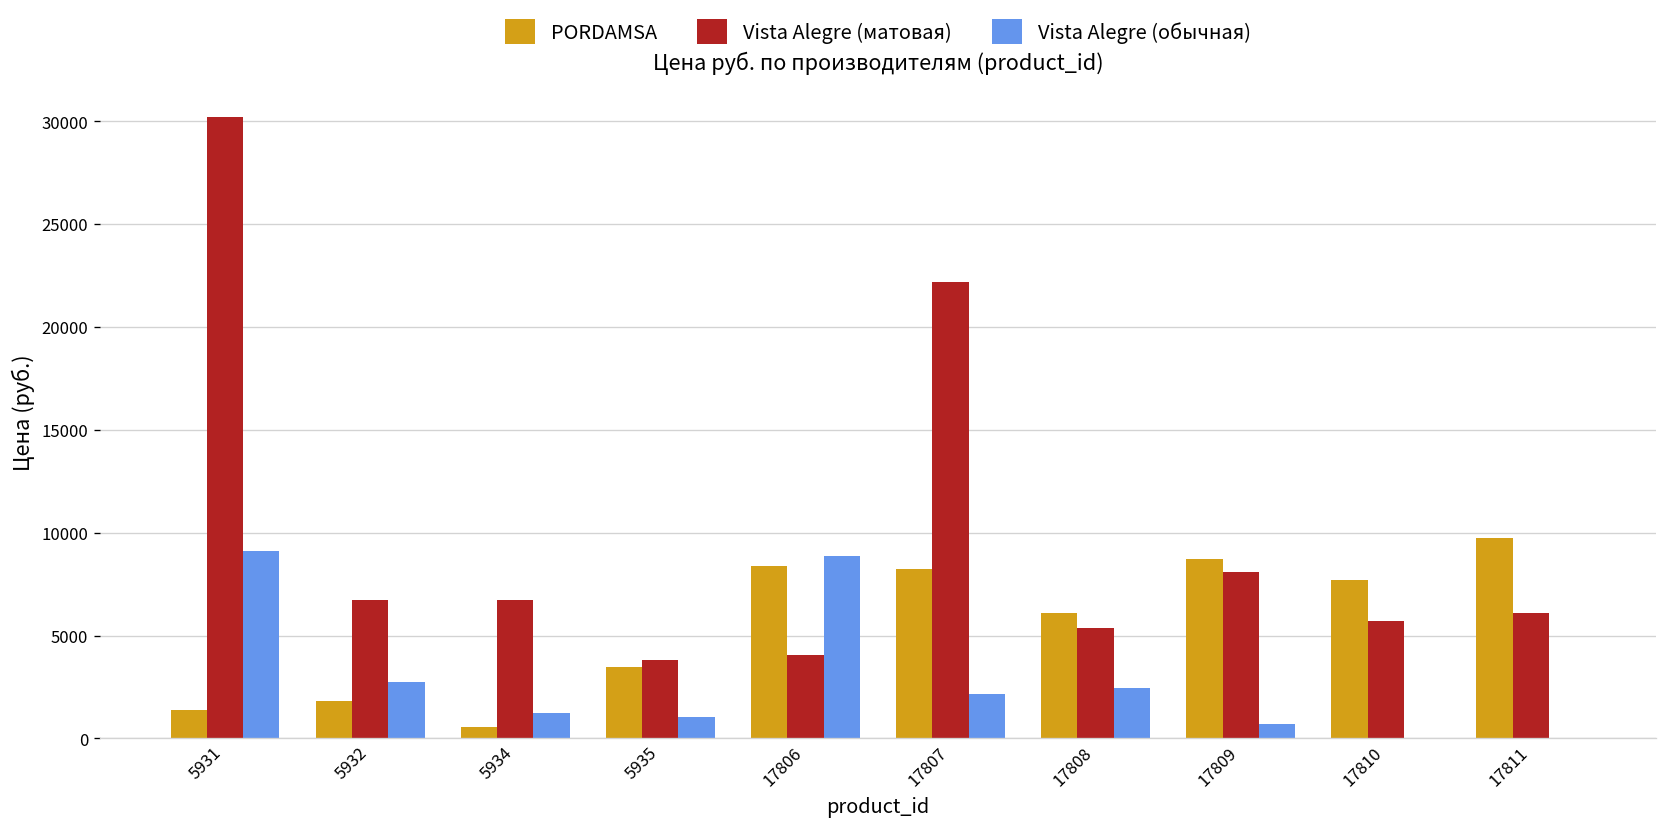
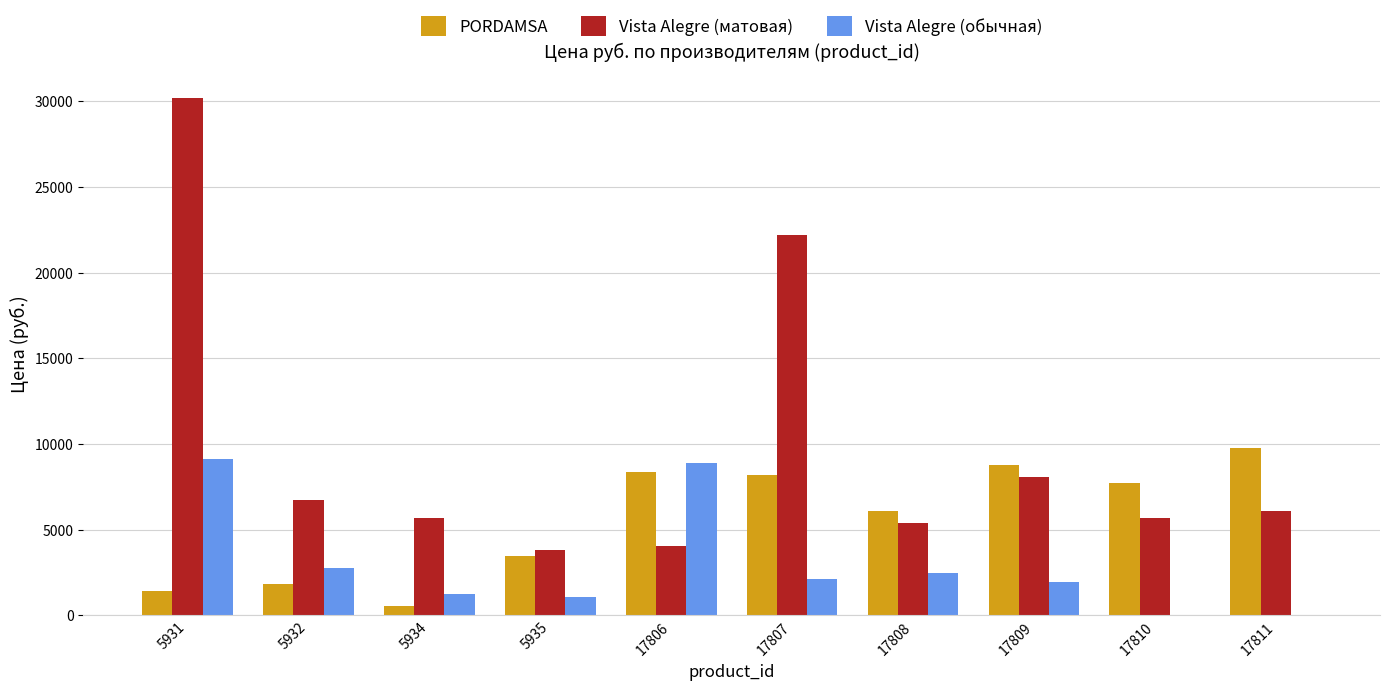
Vista Alegre (матовая), 5934: 6700 -> 5700
Vista Alegre (обычная), 17809: 700 -> 1900
